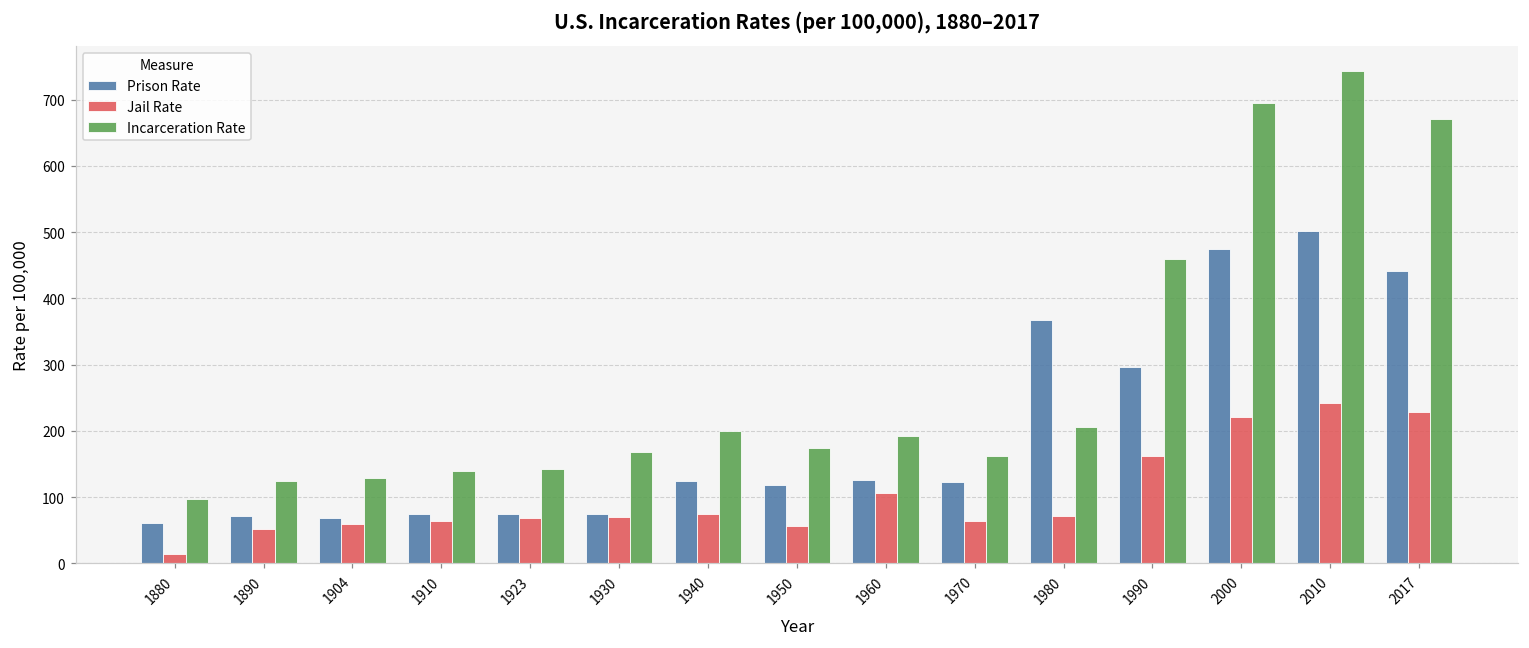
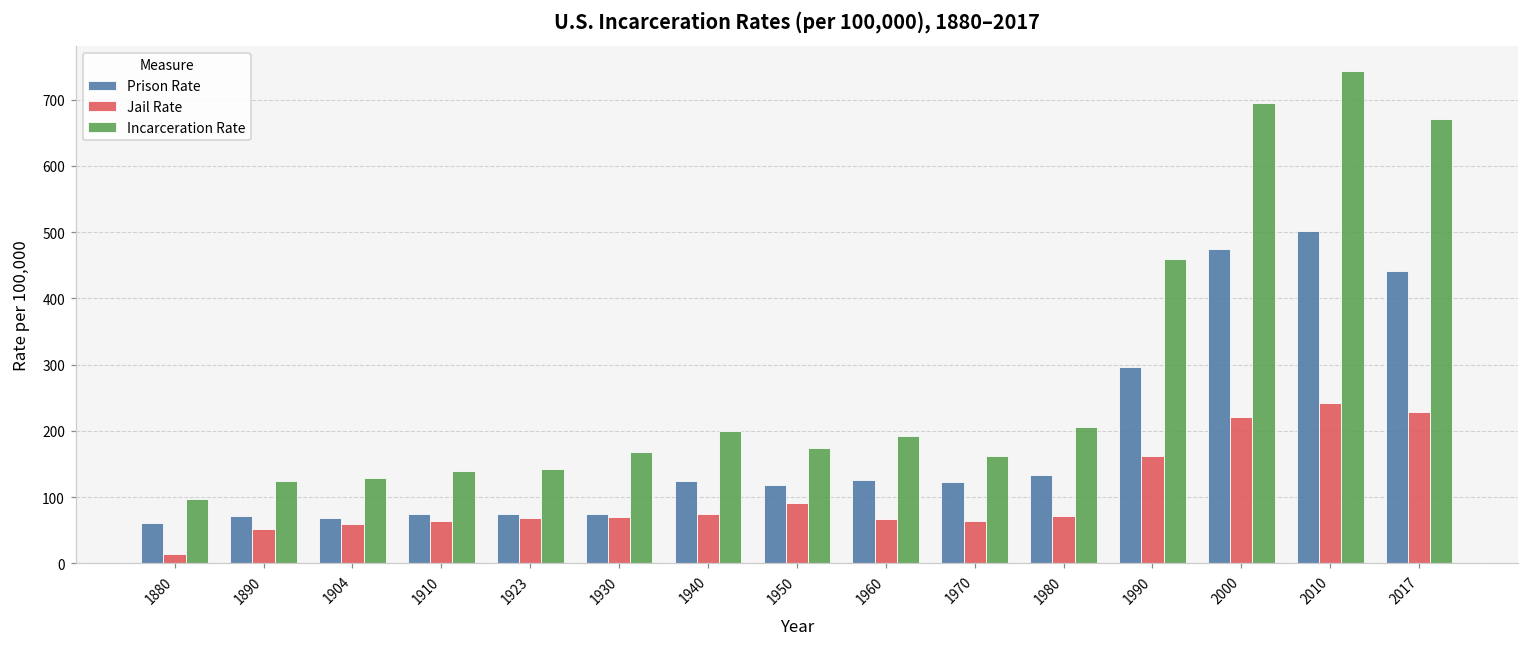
Jail Rate, 1950: 60 -> 90
Jail Rate, 1960: 110 -> 70
Prison Rate, 1980: 370 -> 130
